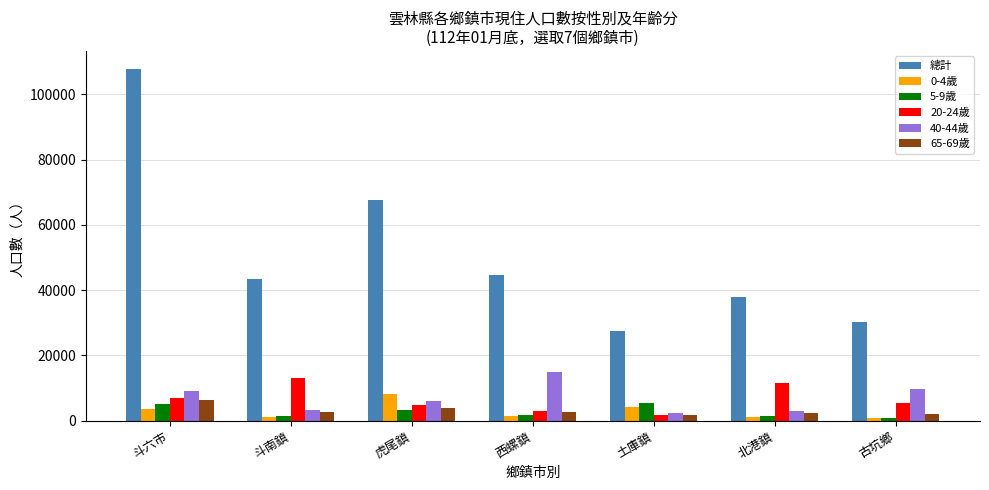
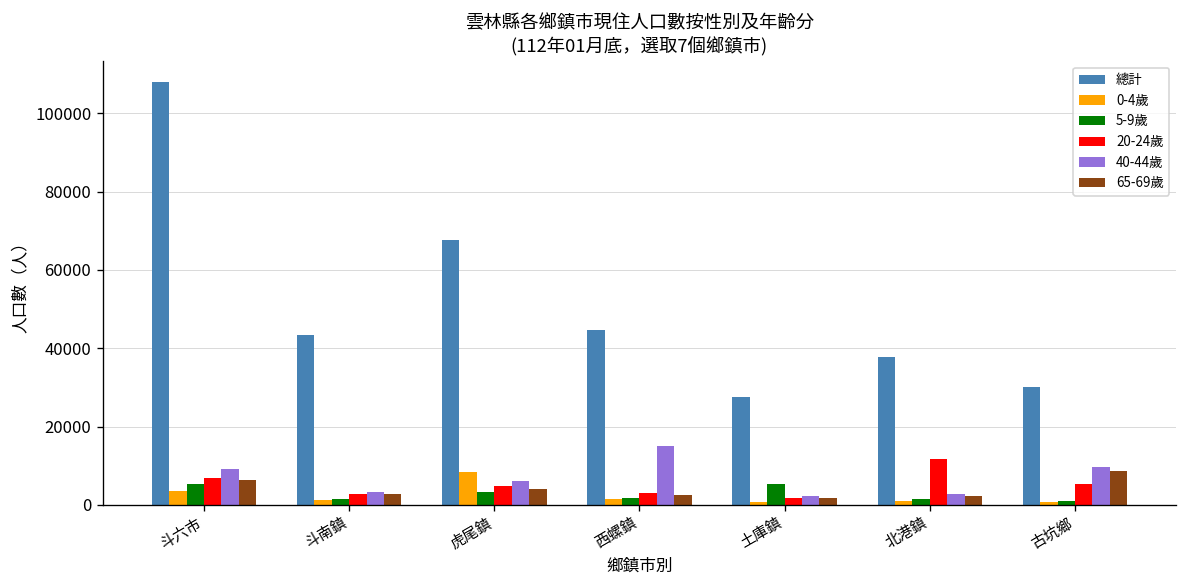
20-24歲, 斗南鎮: 13000 -> 3000
0-4歲, 土庫鎮: 4000 -> 1000
65-69歲, 古坑鄉: 2000 -> 9000
